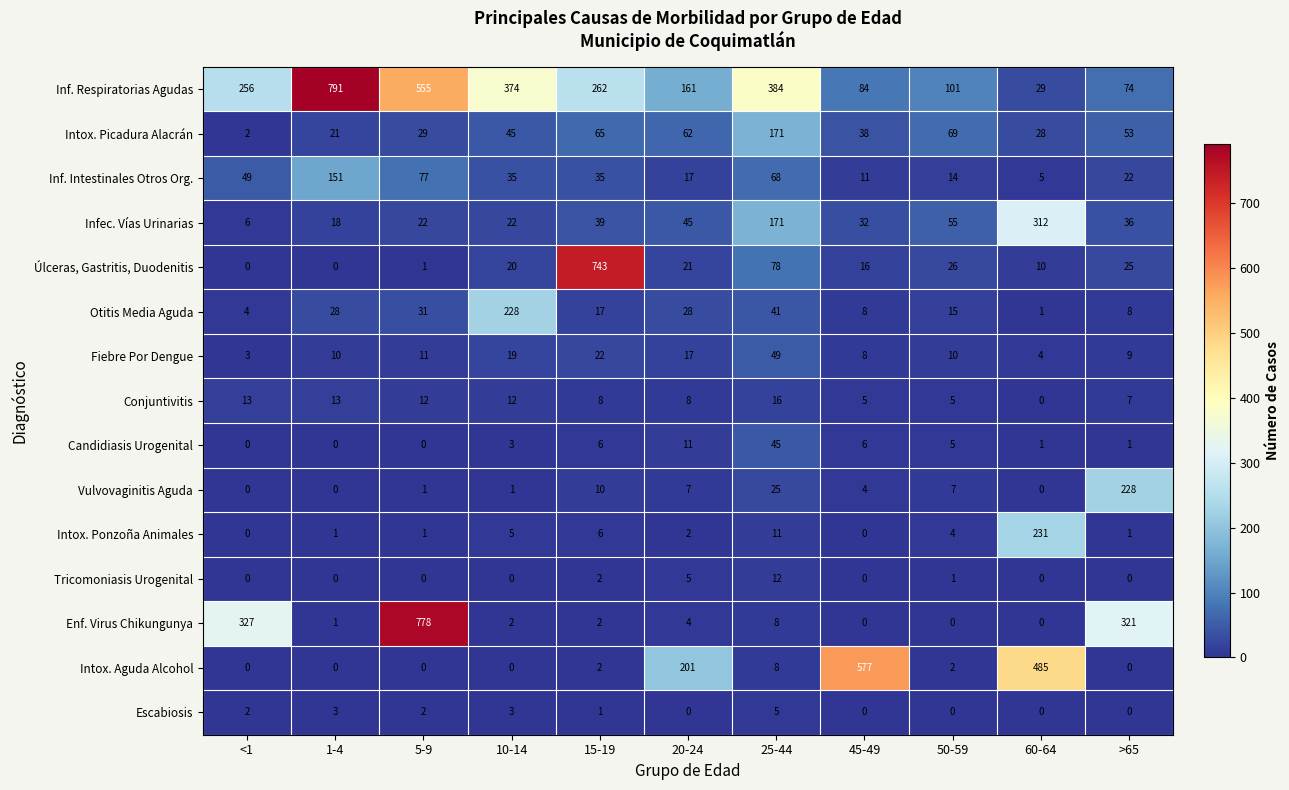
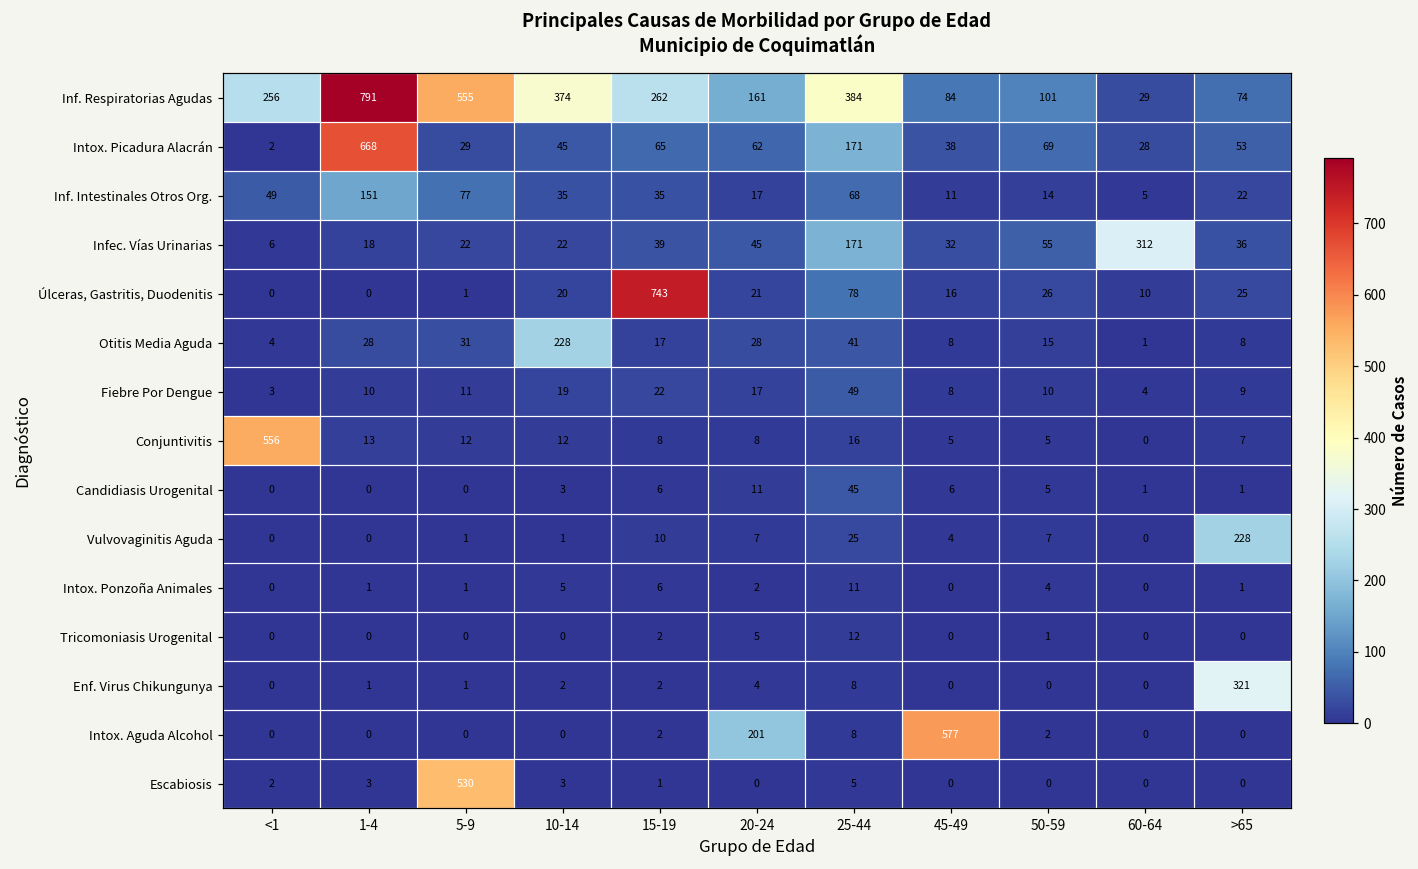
Intox. Picadura Alacrán, 1-4: 21 -> 668
Conjuntivitis, <1: 13 -> 556
Intox. Ponzoña Animales, 60-64: 231 -> 0
Enf. Virus Chikungunya, <1: 327 -> 0
Enf. Virus Chikungunya, 5-9: 778 -> 1
Intox. Aguda Alcohol, 60-64: 485 -> 0
Escabiosis, 5-9: 2 -> 530
